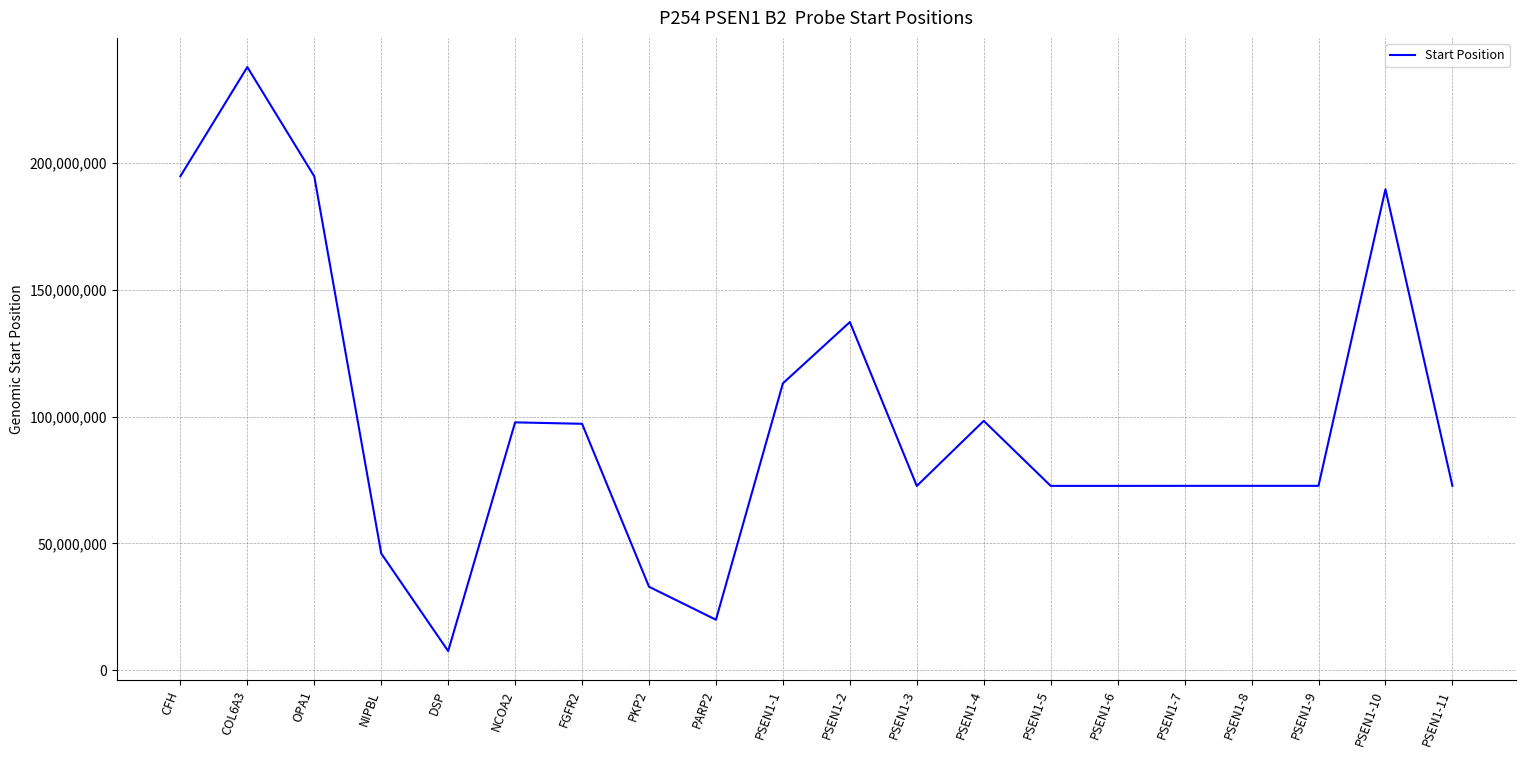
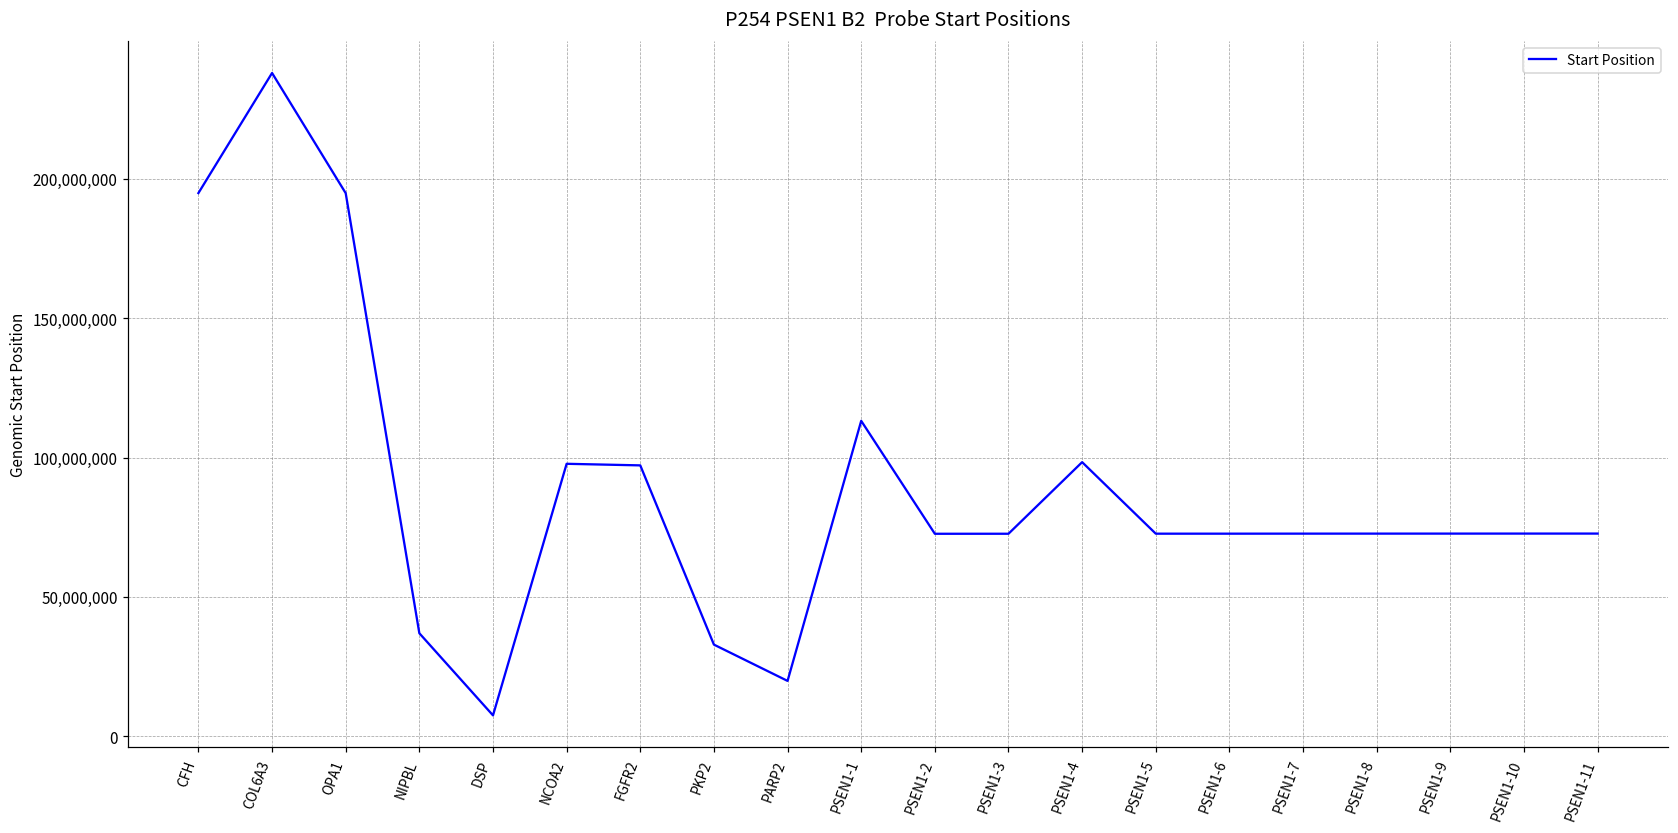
NIPBL: 46,000,000 -> 37,000,000
PSEN1-2: 137,000,000 -> 73,000,000
PSEN1-10: 190,000,000 -> 73,000,000
